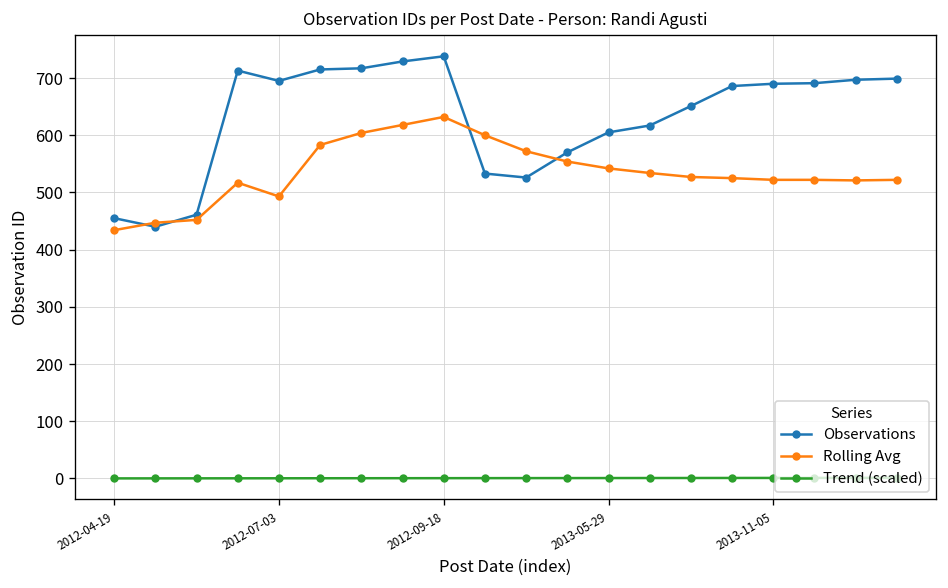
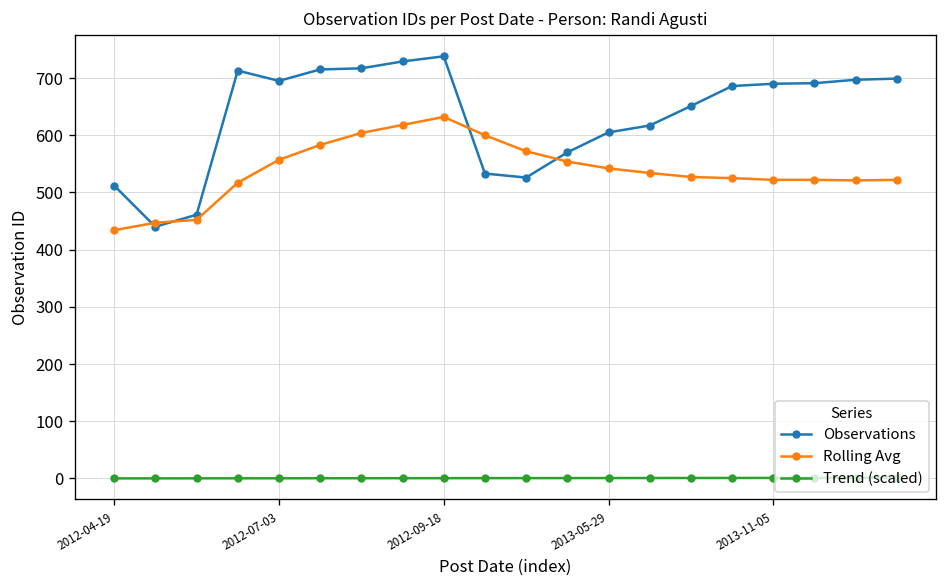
Observations, 2012-04-19: 460 -> 510
Rolling Avg, 2012-07-03: 490 -> 560
